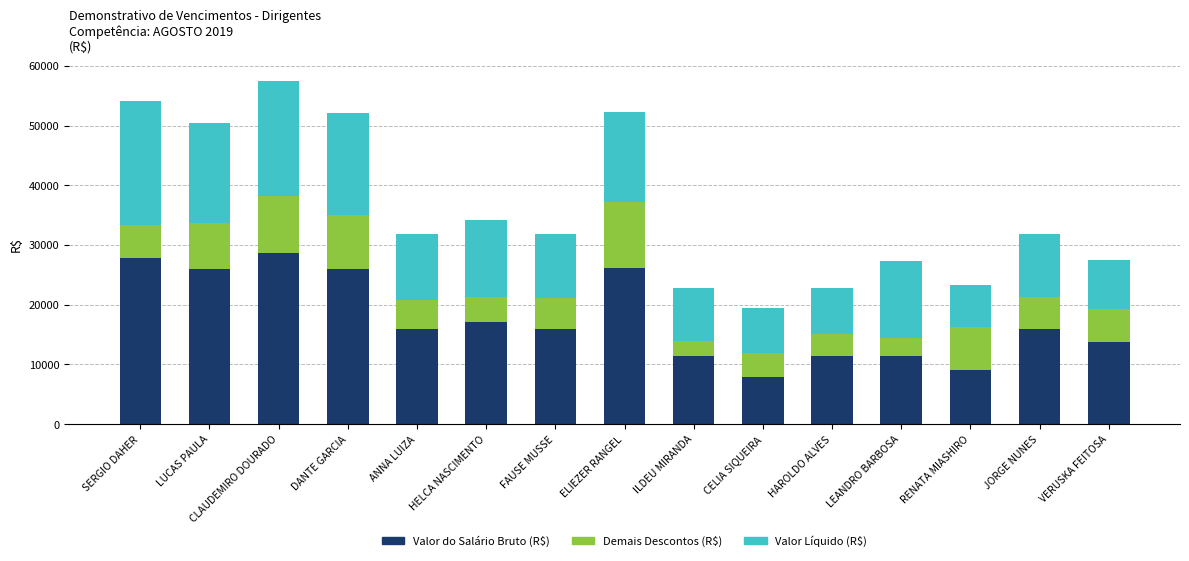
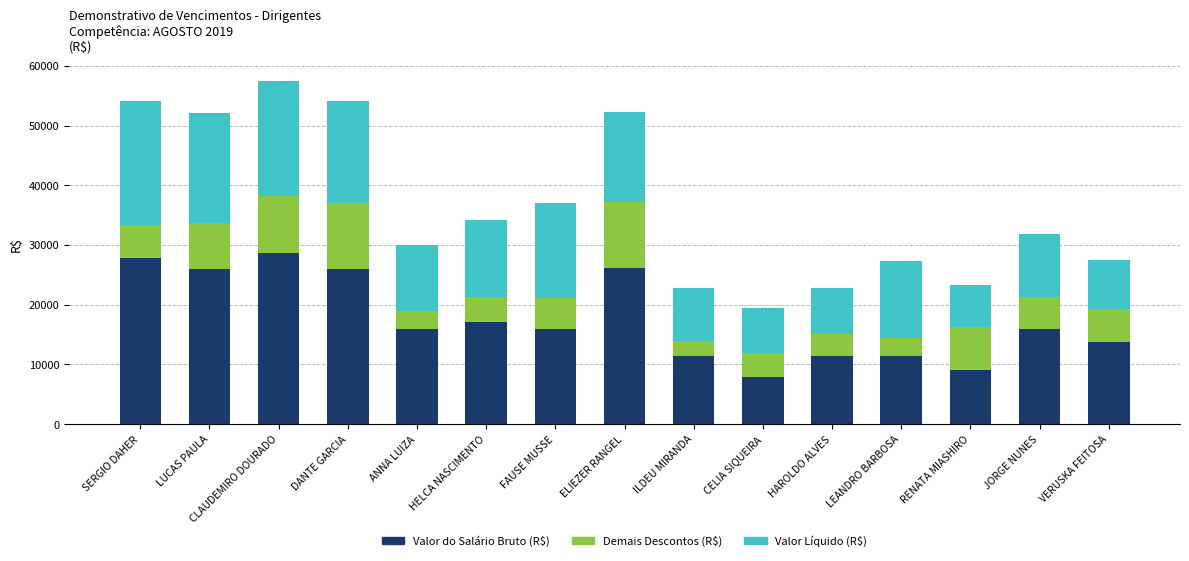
Valor Líquido (R$), LUCAS PAULA: 17000 -> 18000
Demais Descontos (R$), DANTE GARCIA: 9000 -> 11000
Demais Descontos (R$), ANNA LUIZA: 5000 -> 3000
Valor Líquido (R$), FAUSE MUSSE: 11000 -> 16000
